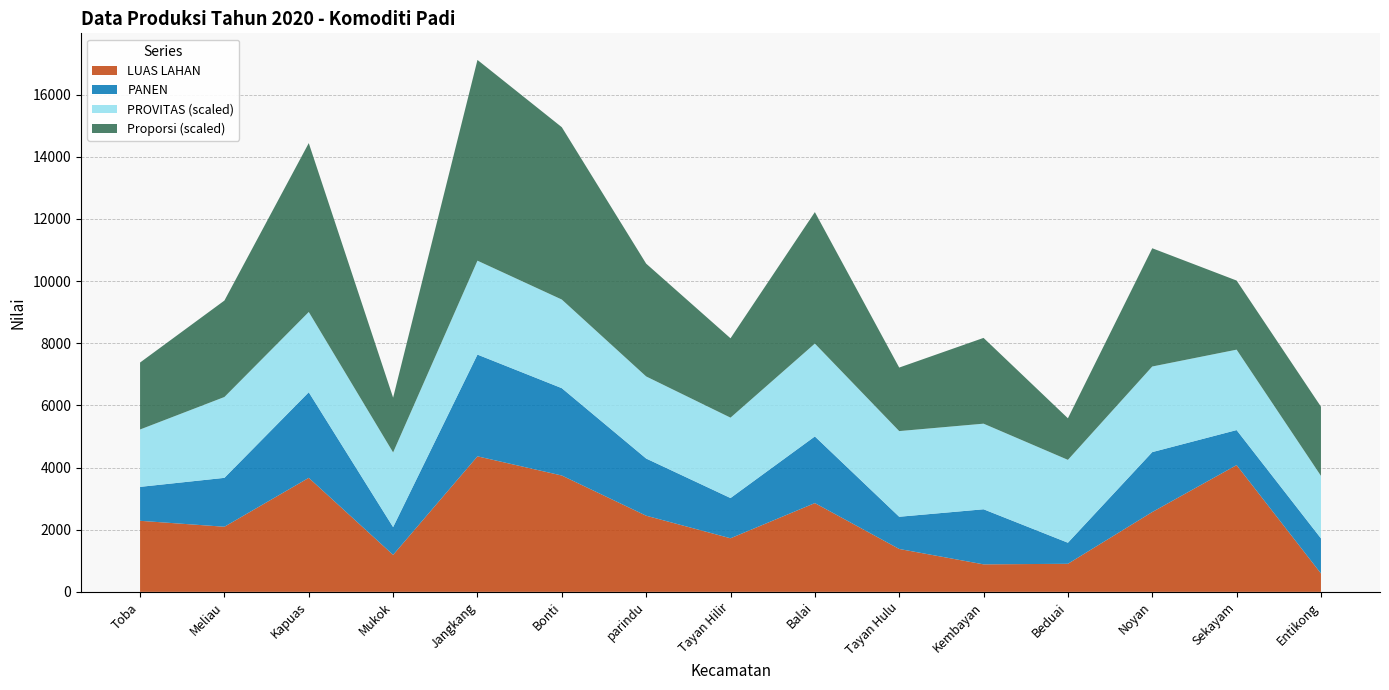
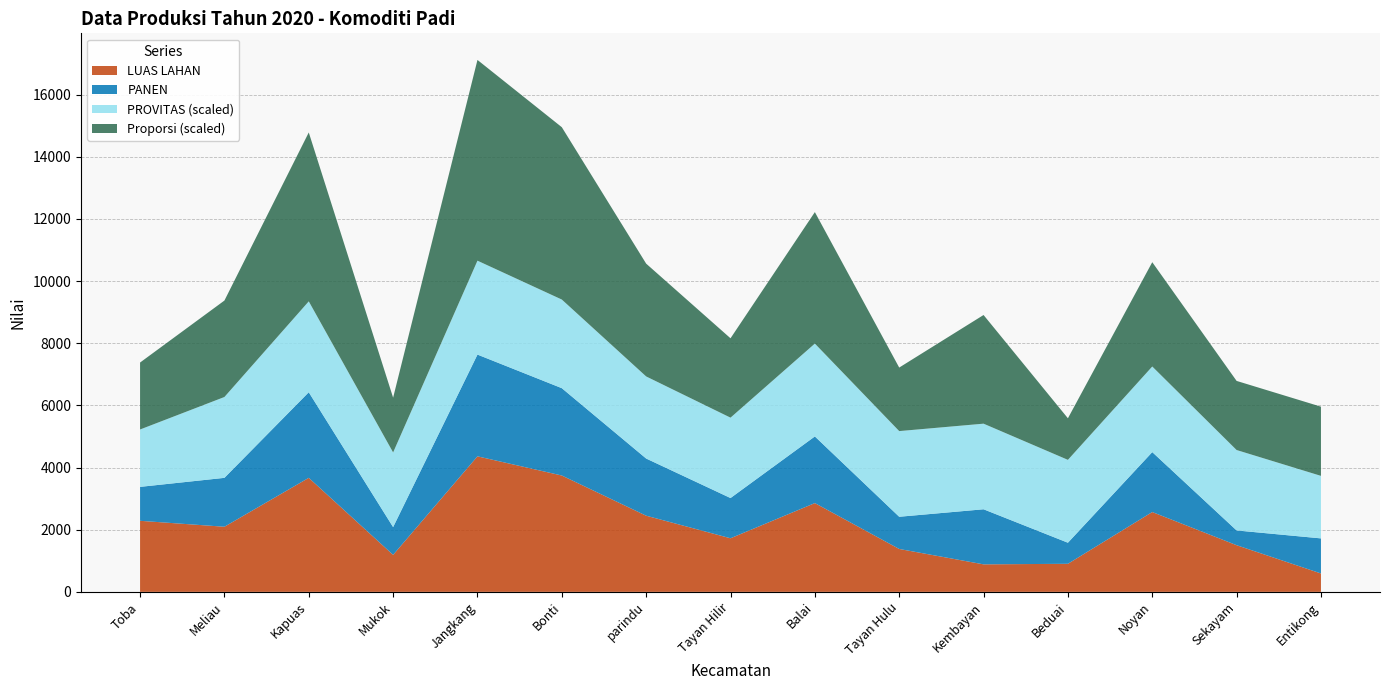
PROVITAS (scaled), Kapuas: 2600 -> 2900
Proporsi (scaled), Kembayan: 2800 -> 3500
Proporsi (scaled), Noyan: 3800 -> 3400
LUAS LAHAN, Sekayam: 4100 -> 1500
PANEN, Sekayam: 1100 -> 500
